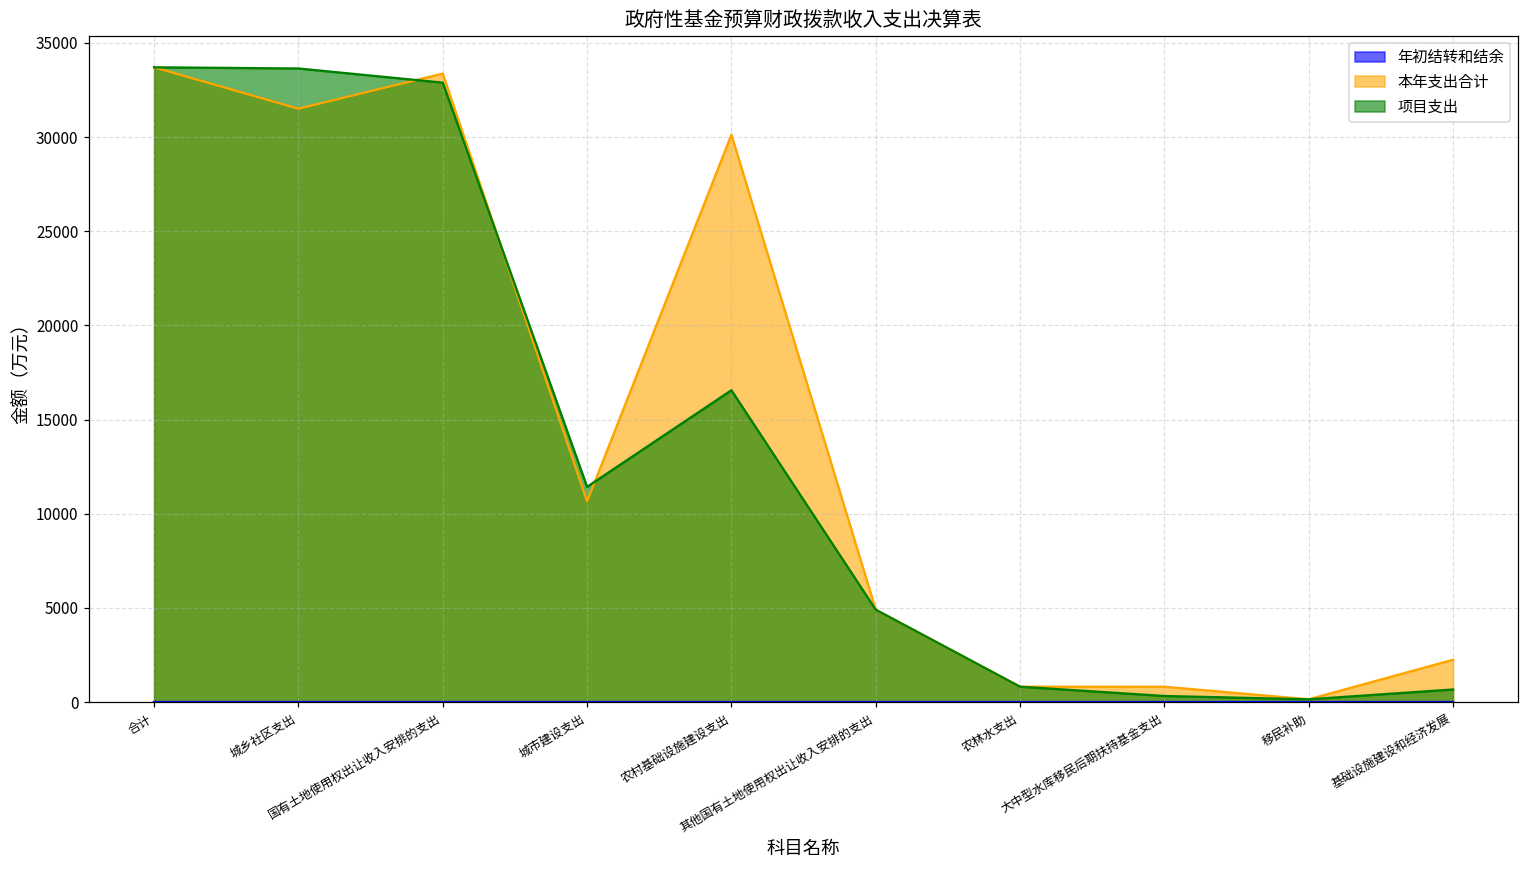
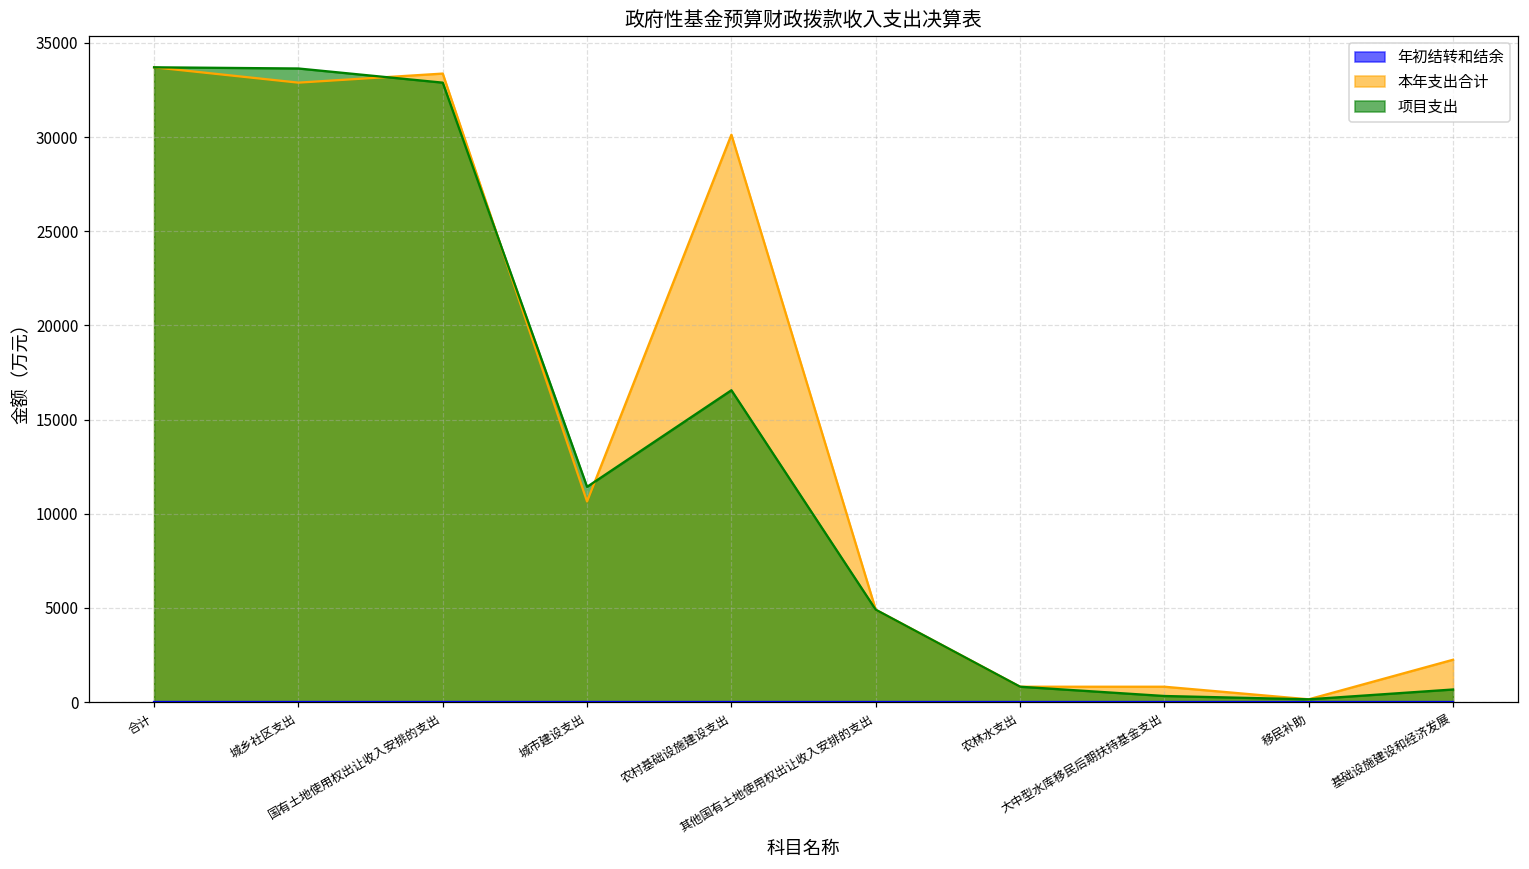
本年支出合计, 城乡社区支出: 31500 -> 32900
